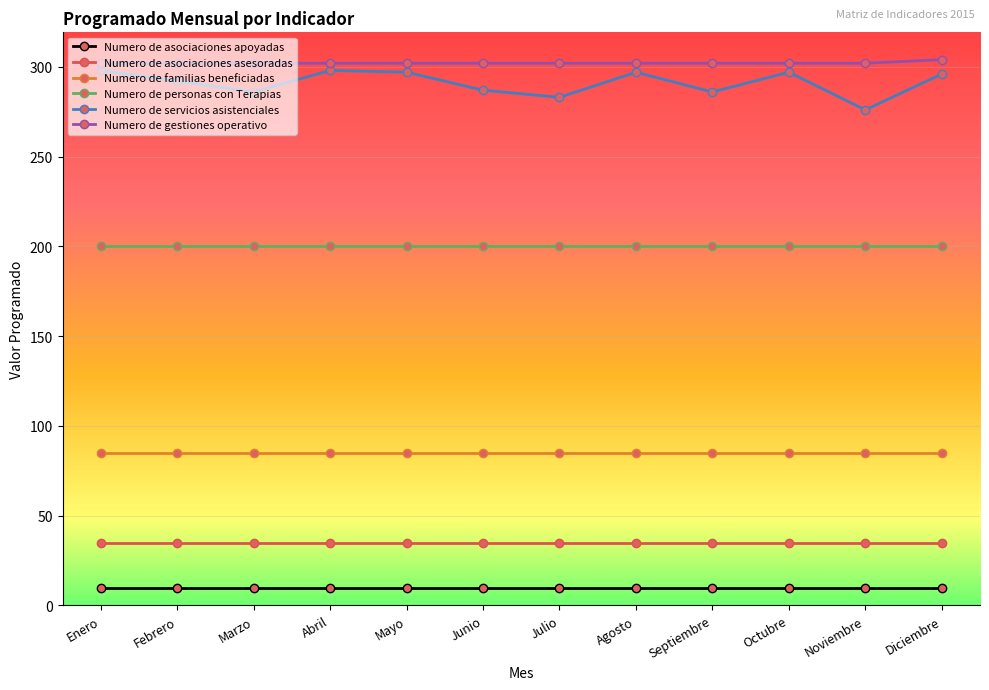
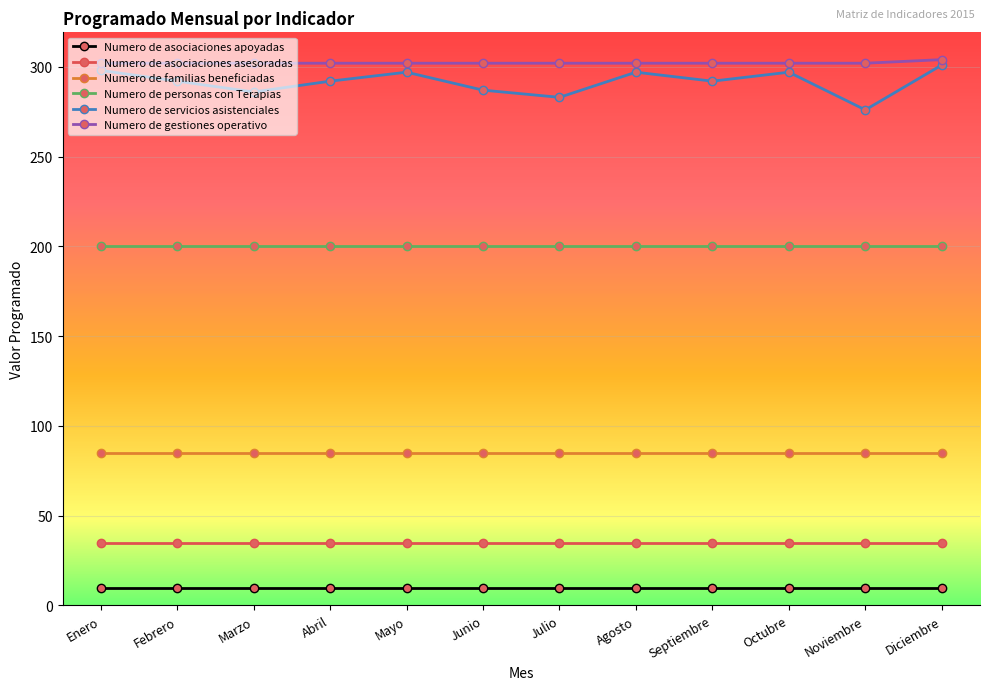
Numero de servicios asistenciales, Abril: 298 -> 292
Numero de servicios asistenciales, Septiembre: 286 -> 292
Numero de servicios asistenciales, Diciembre: 296 -> 301
